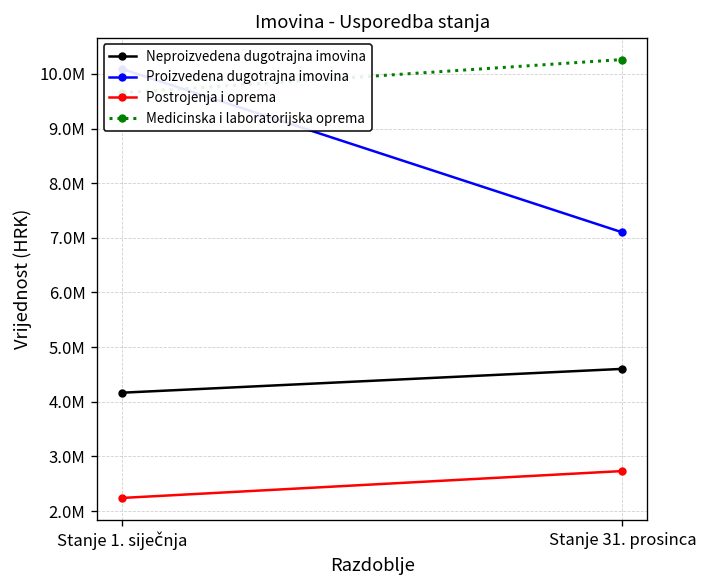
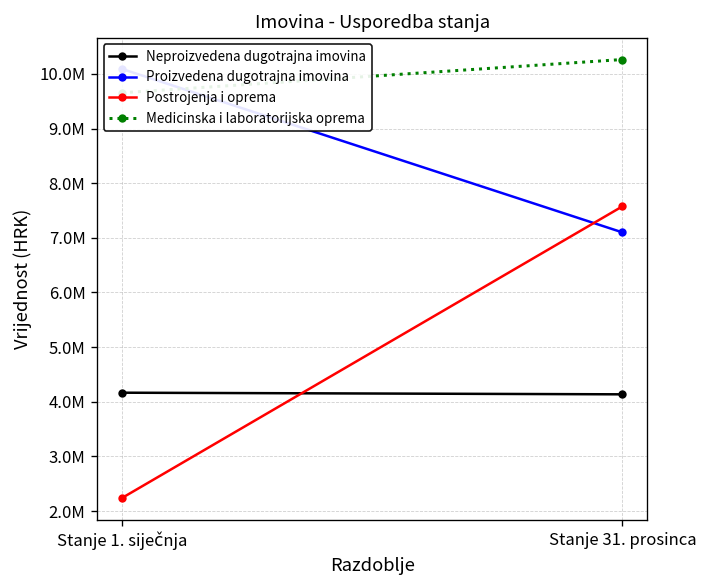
Neproizvedena dugotrajna imovina, Stanje 31. prosinca: 4600000 -> 4100000
Postrojenja i oprema, Stanje 31. prosinca: 2700000 -> 7600000
